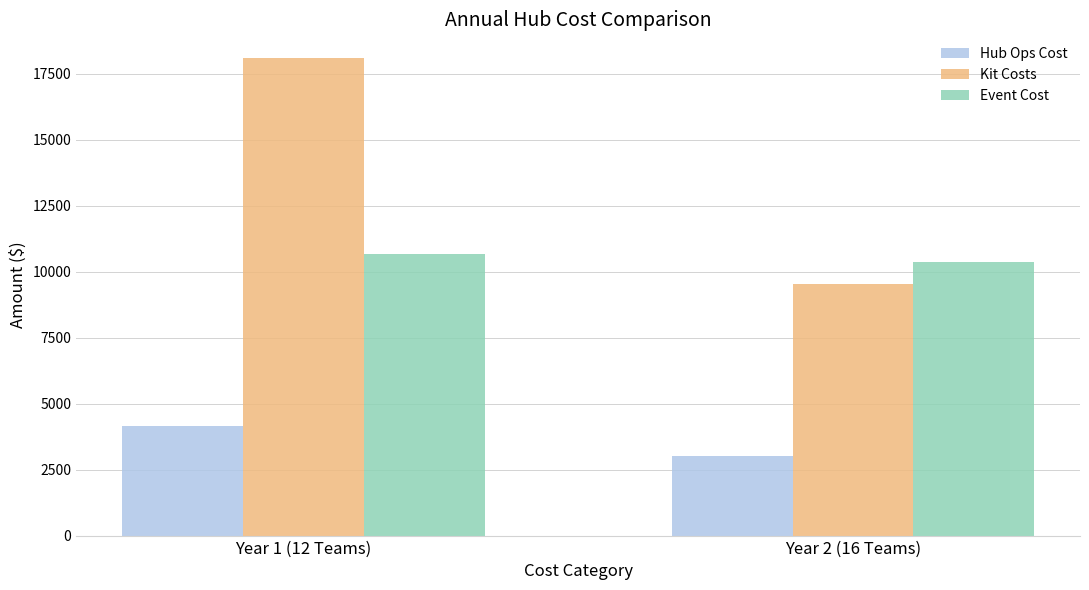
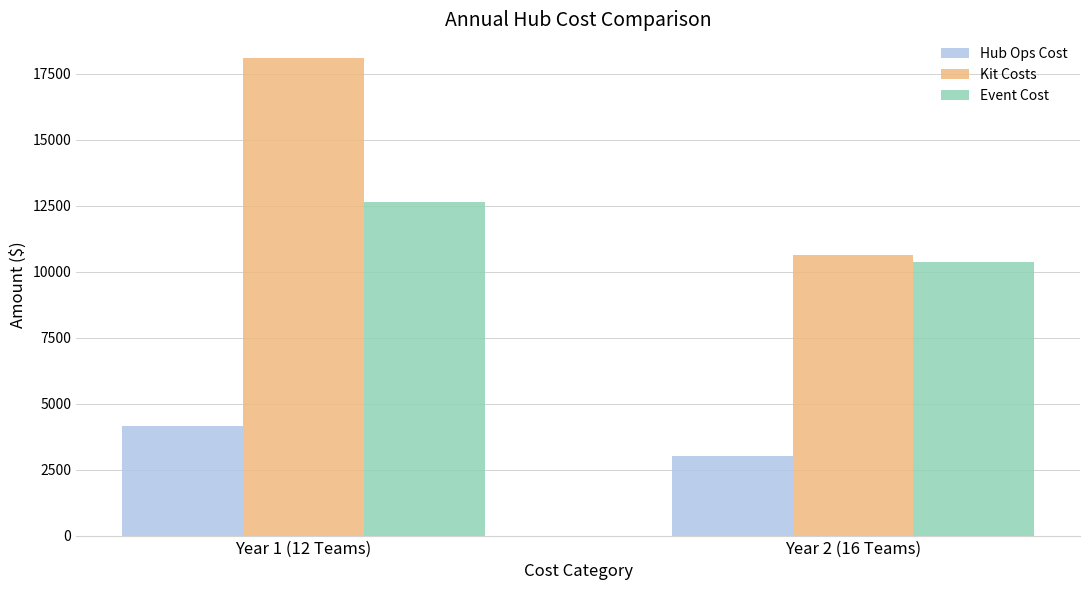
Event Cost, Year 1 (12 Teams): 10700 -> 12700
Kit Costs, Year 2 (16 Teams): 9500 -> 10700
